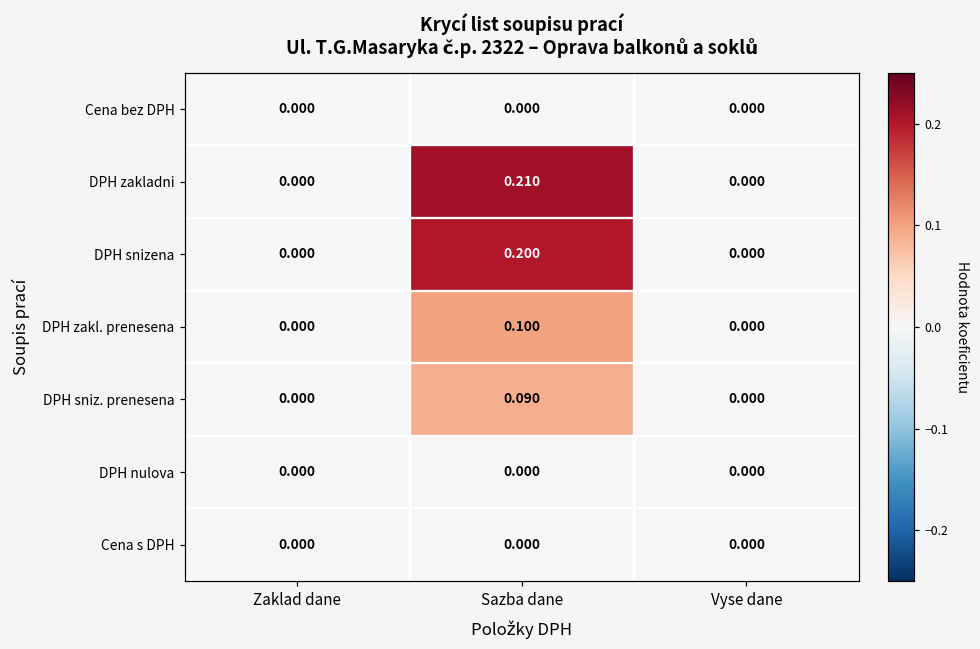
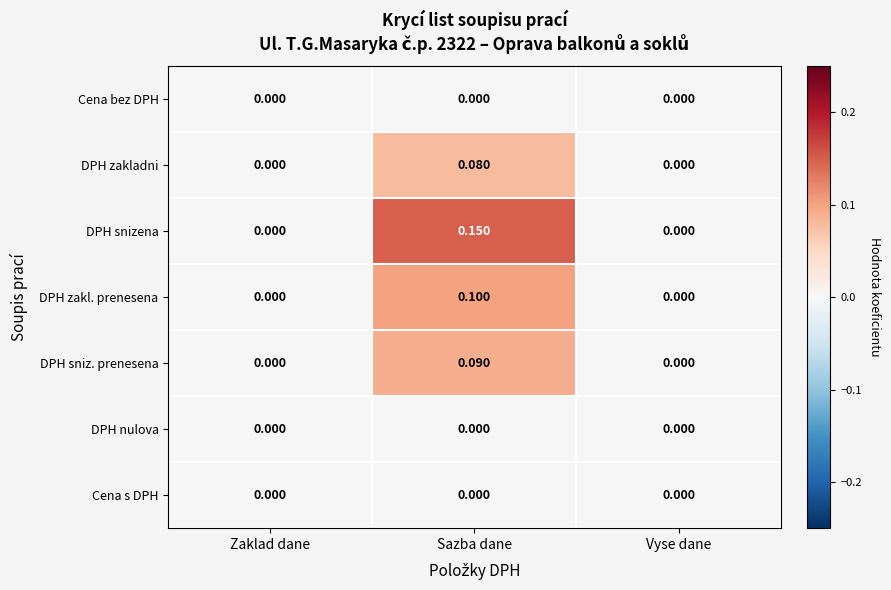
DPH zakladni, Sazba dane: 0.210 -> 0.080
DPH snizena, Sazba dane: 0.200 -> 0.150
